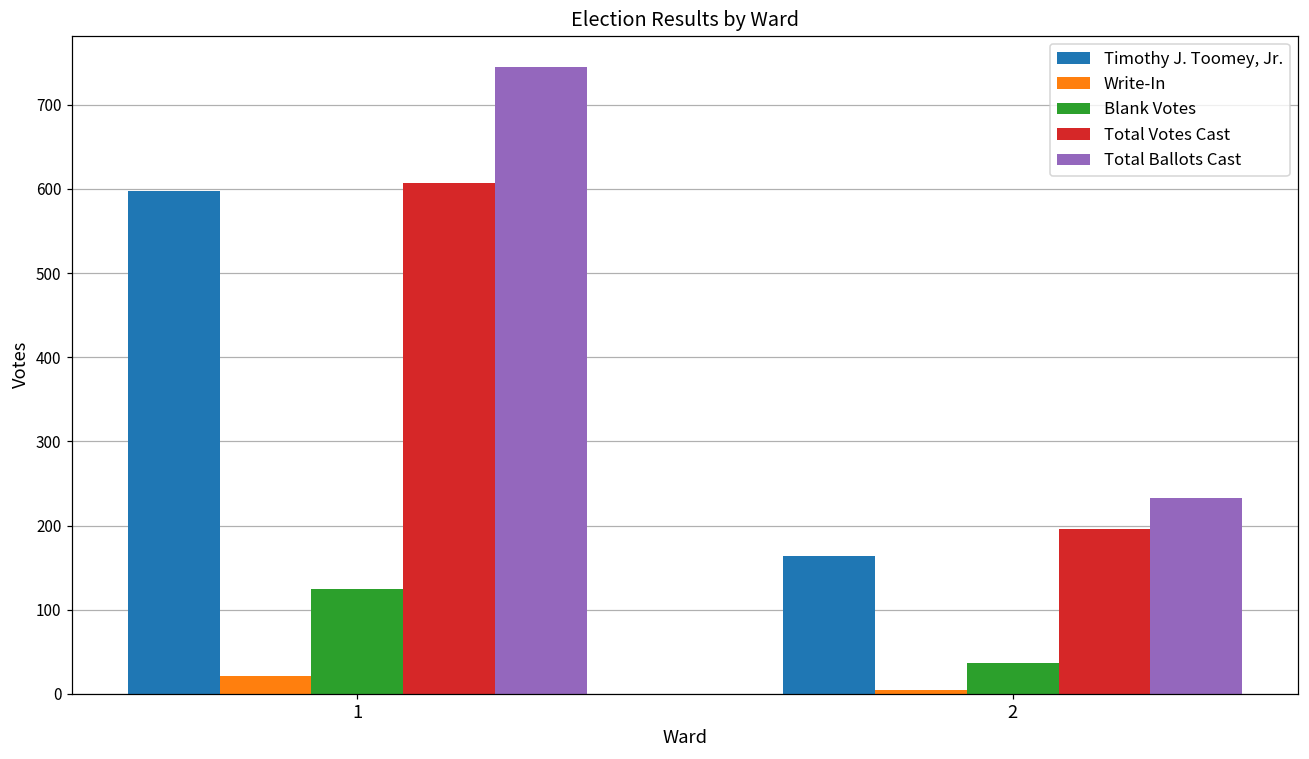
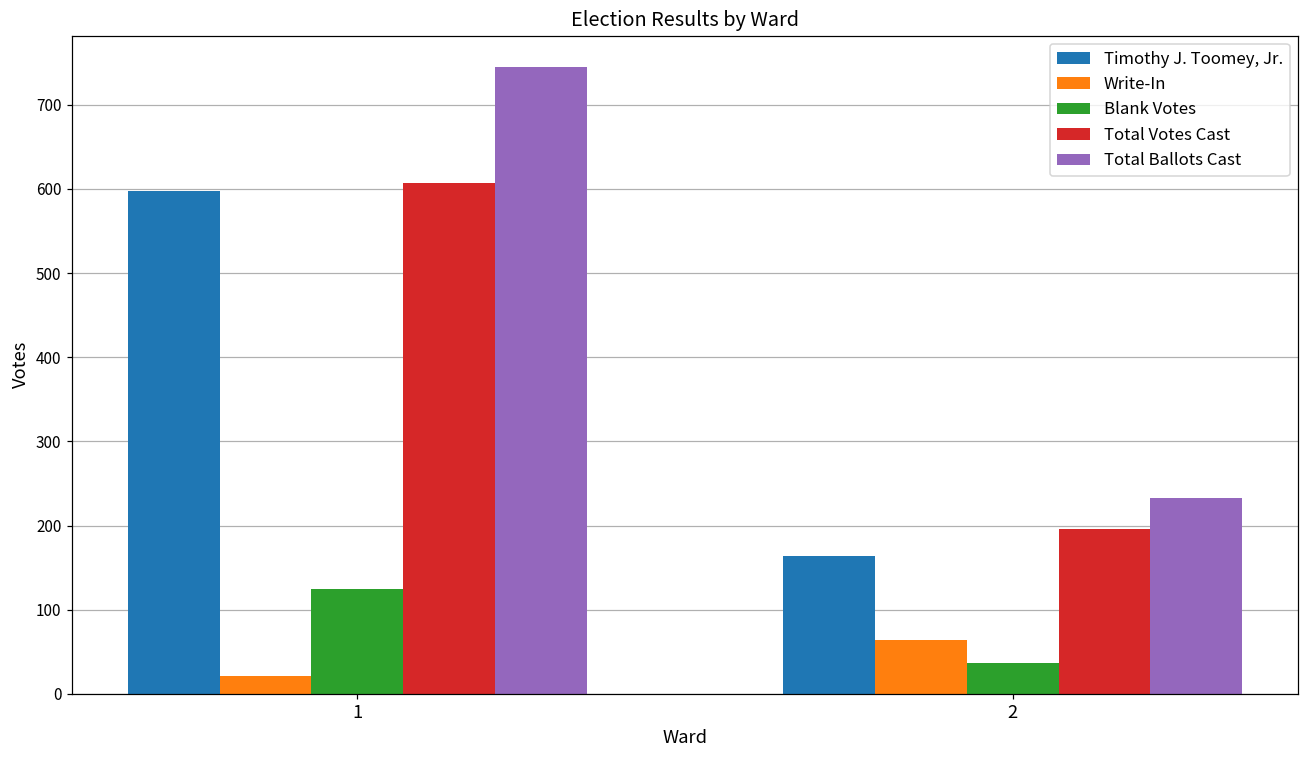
Write-In, 2: 10 -> 60
